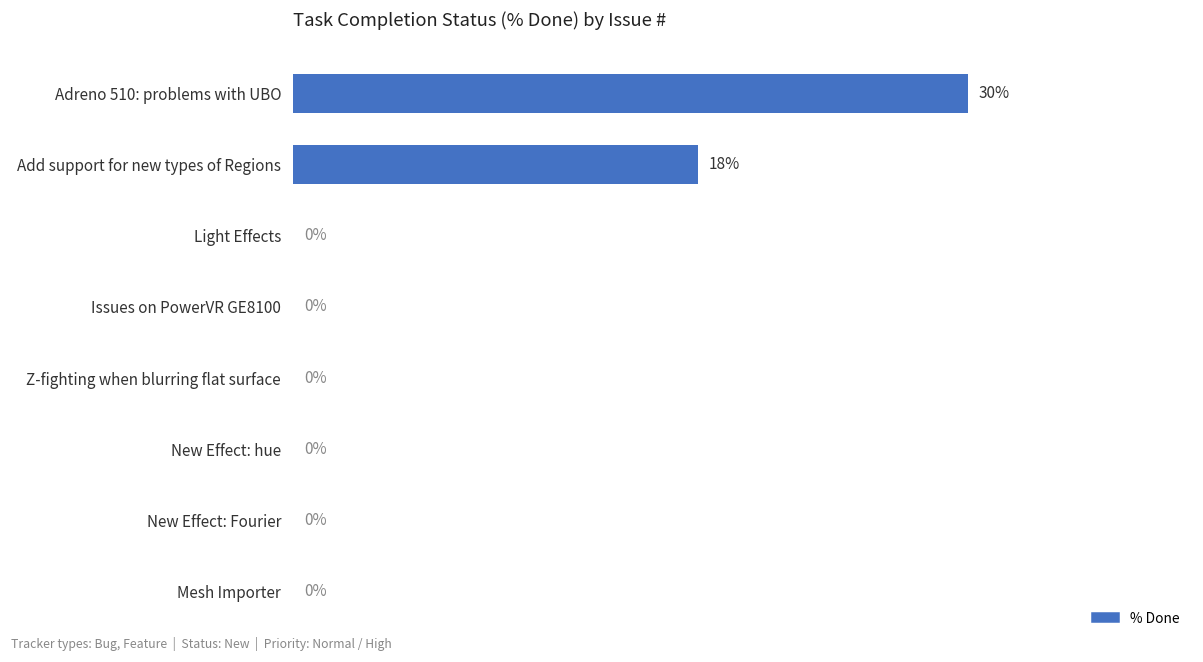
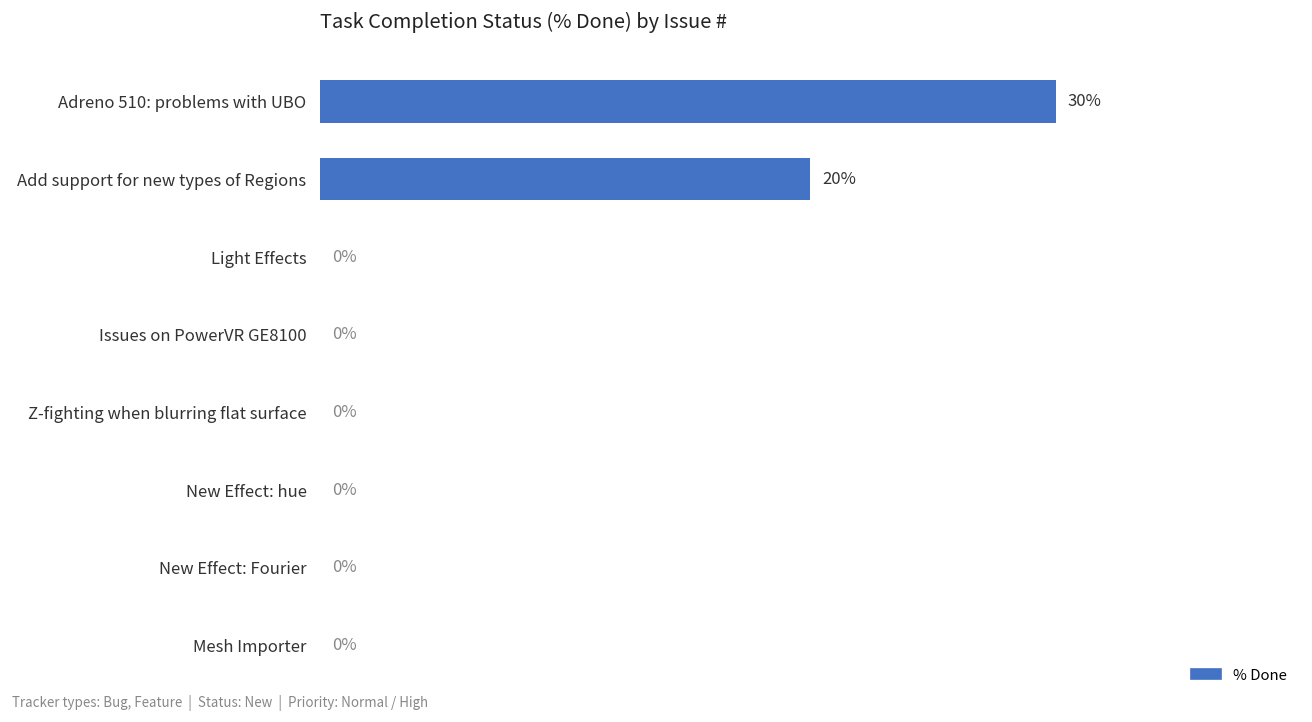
Add support for new types of Regions: 18% -> 20%
